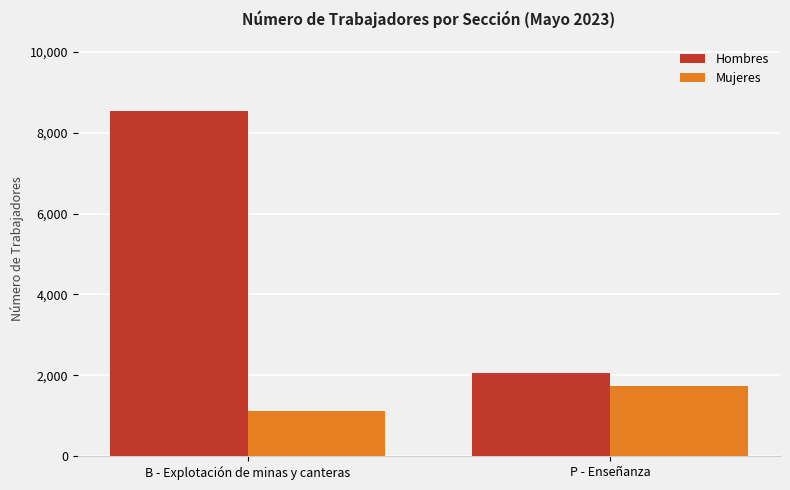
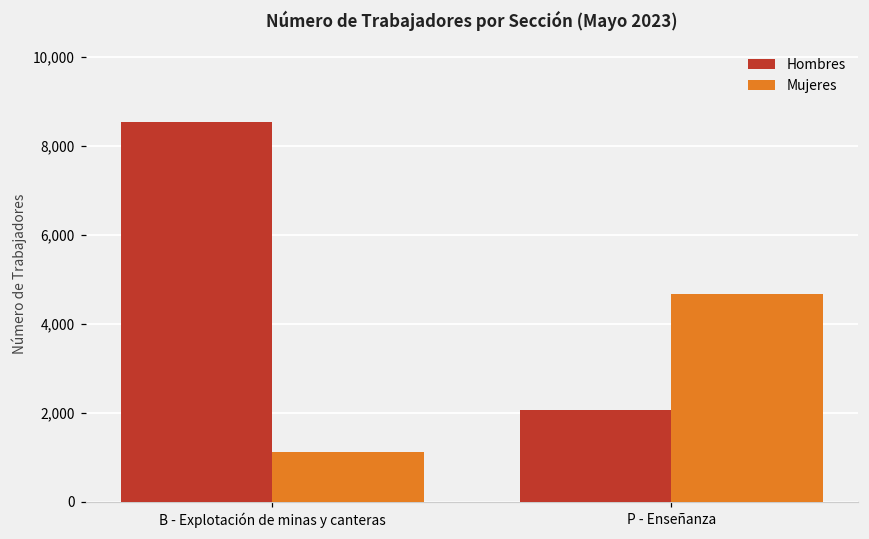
Mujeres, P - Enseñanza: 1,700 -> 4,700
